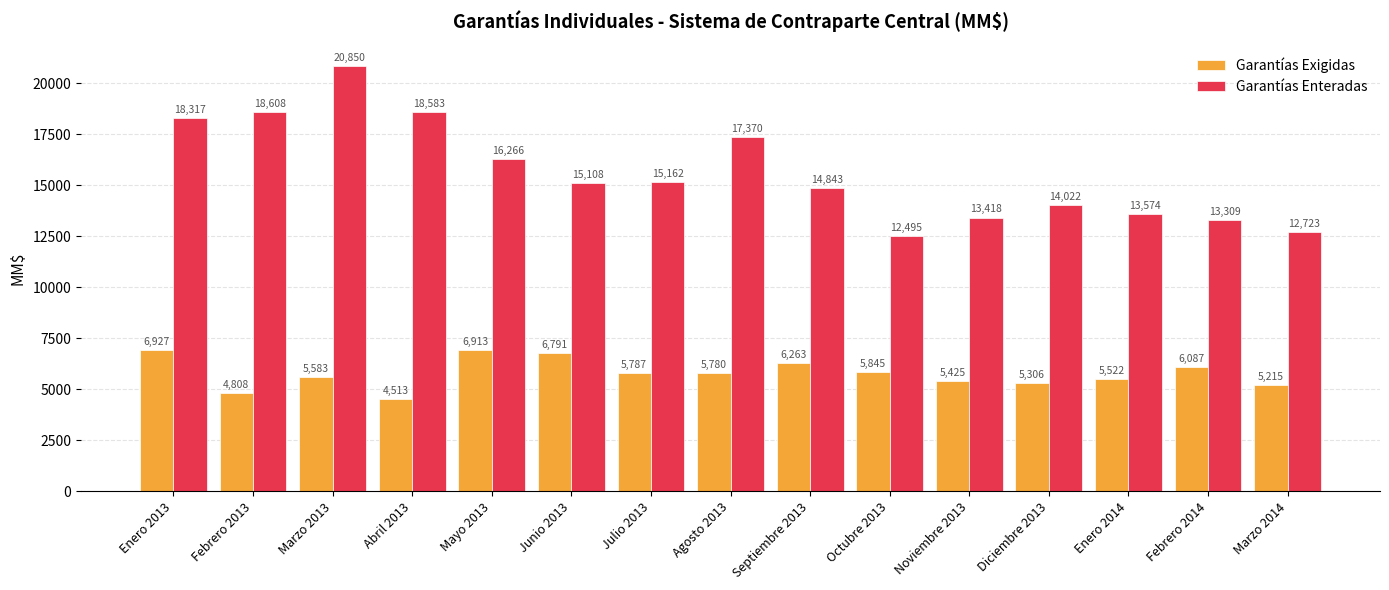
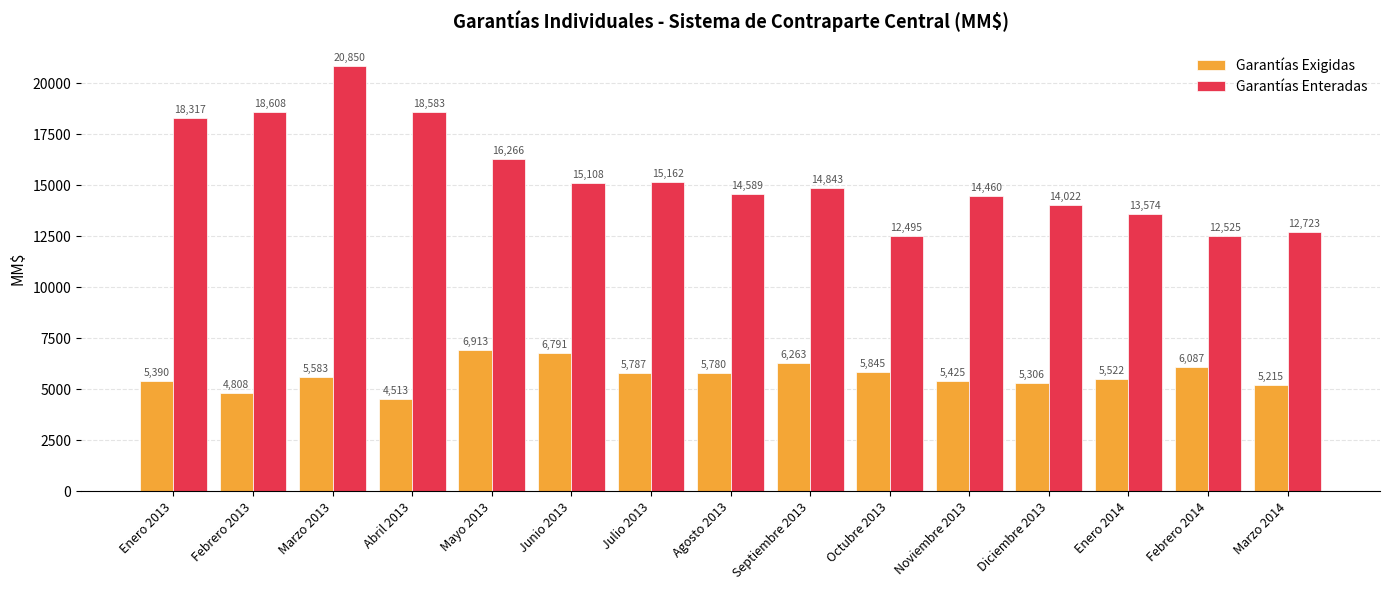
Garantías Exigidas, Enero 2013: 6,927 -> 5,390
Garantías Enteradas, Agosto 2013: 17,370 -> 14,589
Garantías Enteradas, Noviembre 2013: 13,418 -> 14,460
Garantías Enteradas, Febrero 2014: 13,309 -> 12,525
